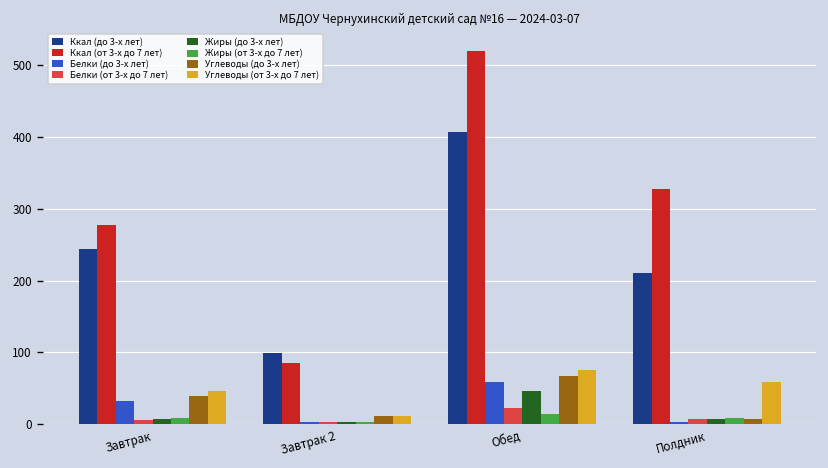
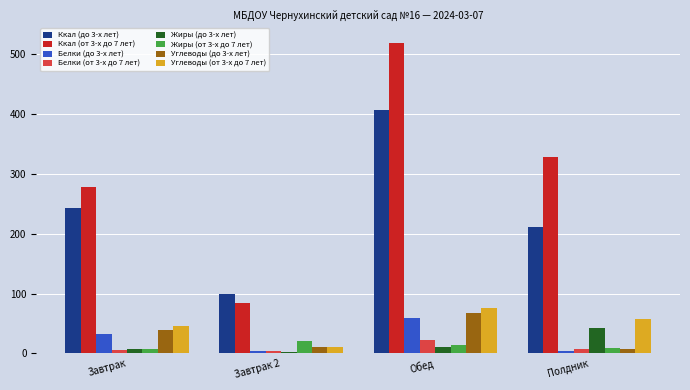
Жиры (от 3-х до 7 лет), Завтрак 2: 0 -> 20
Жиры (до 3-х лет), Обед: 50 -> 10
Жиры (до 3-х лет), Полдник: 10 -> 40
